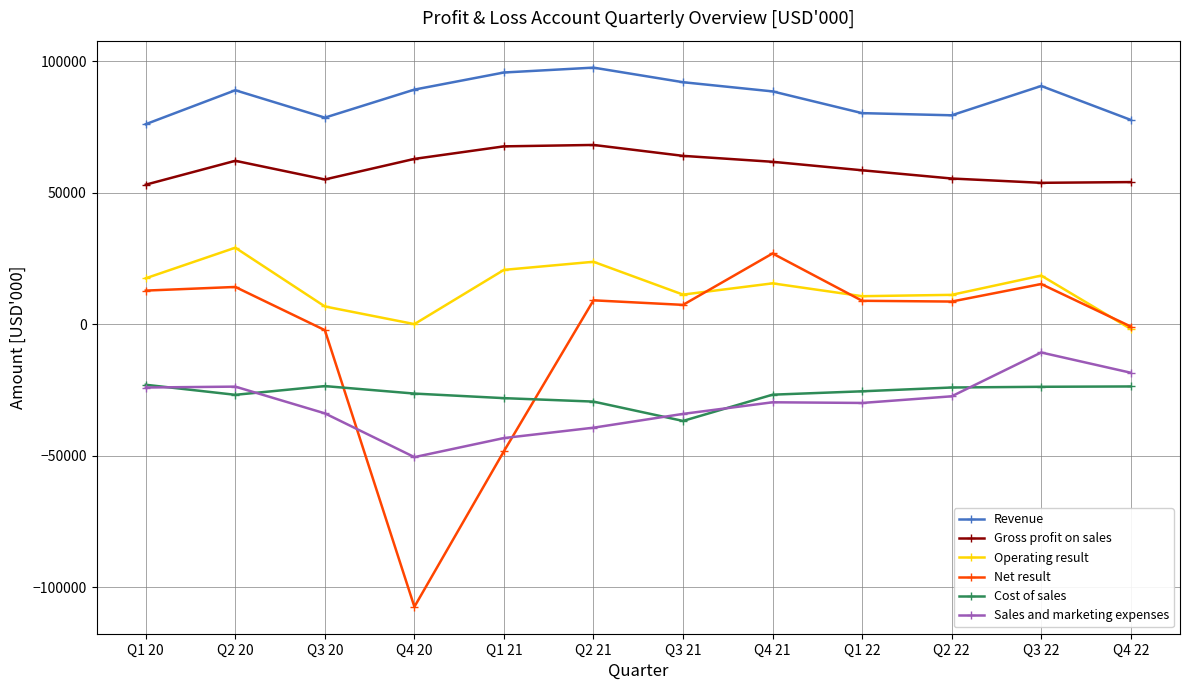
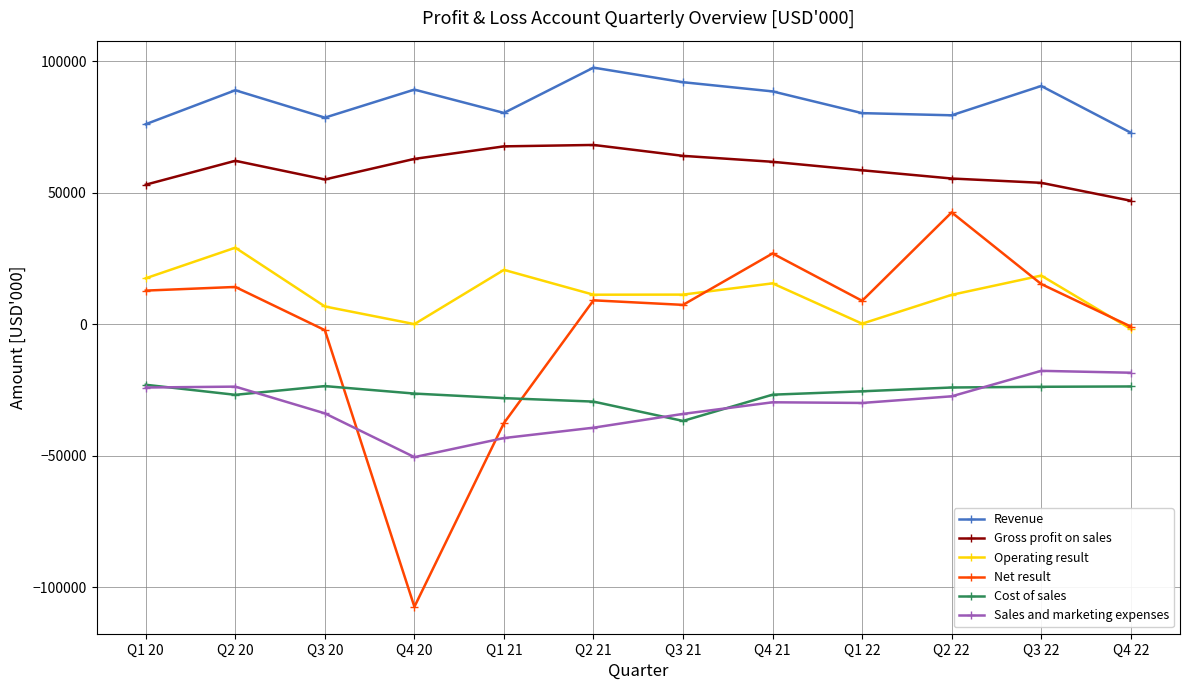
Revenue, Q1 21: 96000 -> 80000
Net result, Q1 21: -48000 -> -38000
Operating result, Q2 21: 24000 -> 11000
Operating result, Q1 22: 11000 -> 0
Net result, Q2 22: 9000 -> 43000
Sales and marketing expenses, Q3 22: -11000 -> -18000
Revenue, Q4 22: 78000 -> 73000
Gross profit on sales, Q4 22: 54000 -> 47000
